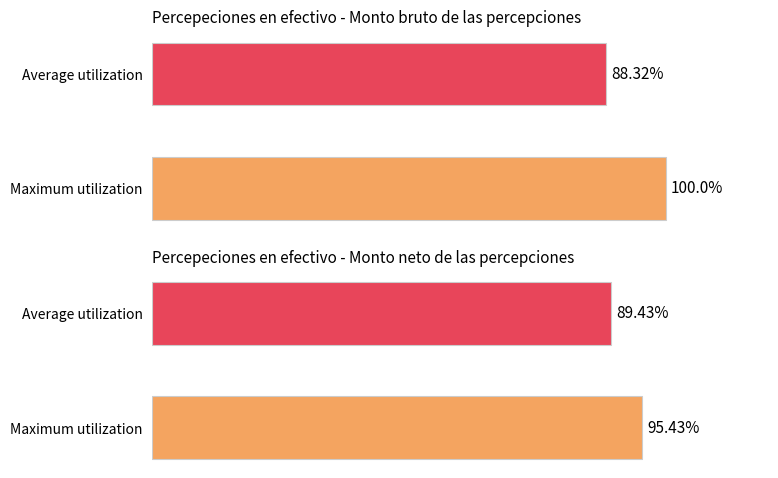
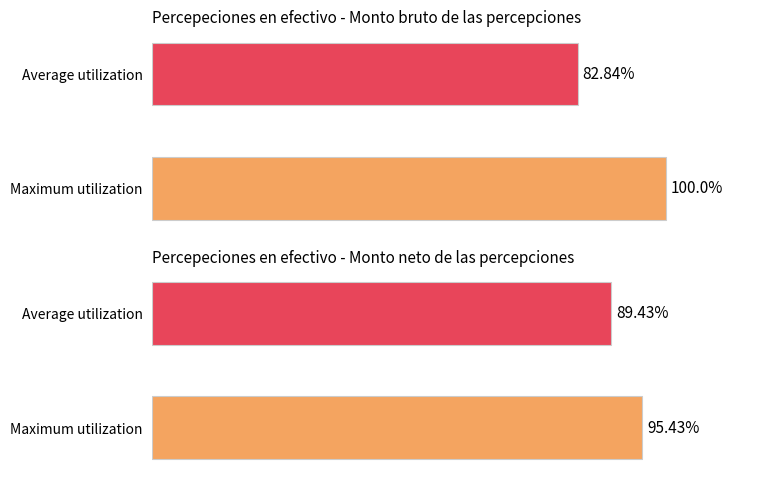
Percepeciones en efectivo - Monto bruto de las percepciones, Average utilization: 88.32% -> 82.84%
